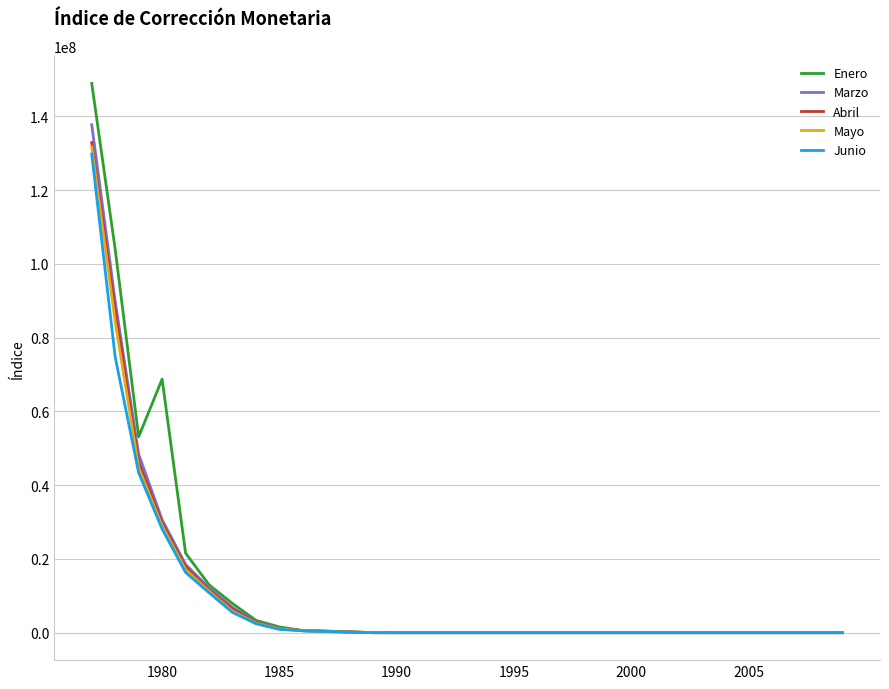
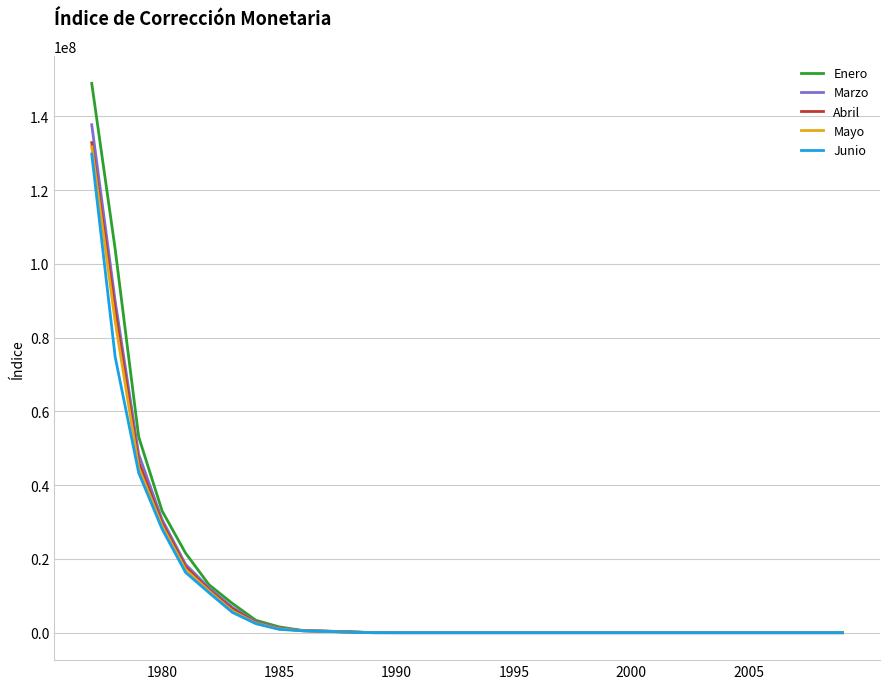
Enero, 1980: 69000000 -> 33000000
